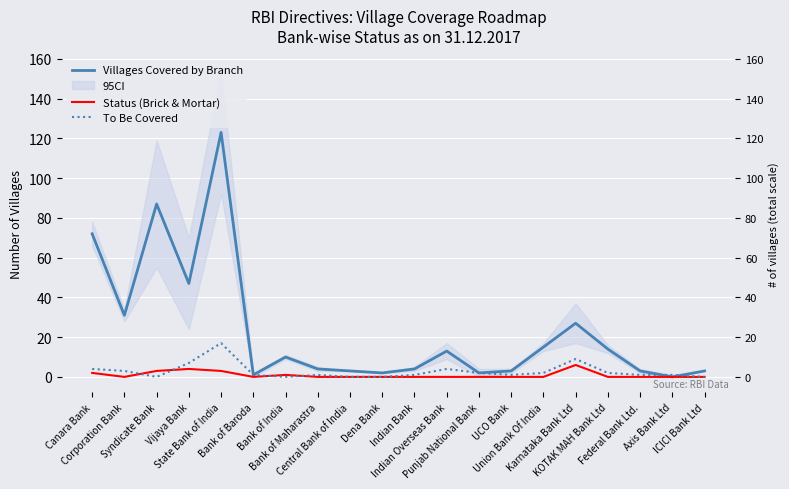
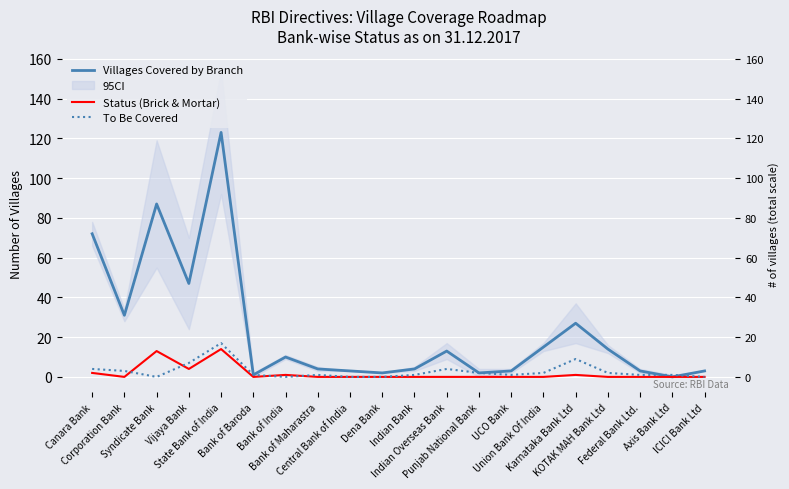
Status (Brick & Mortar), Syndicate Bank: 3 -> 13
Status (Brick & Mortar), State Bank of India: 3 -> 14
Status (Brick & Mortar), Karnataka Bank Ltd: 6 -> 1
